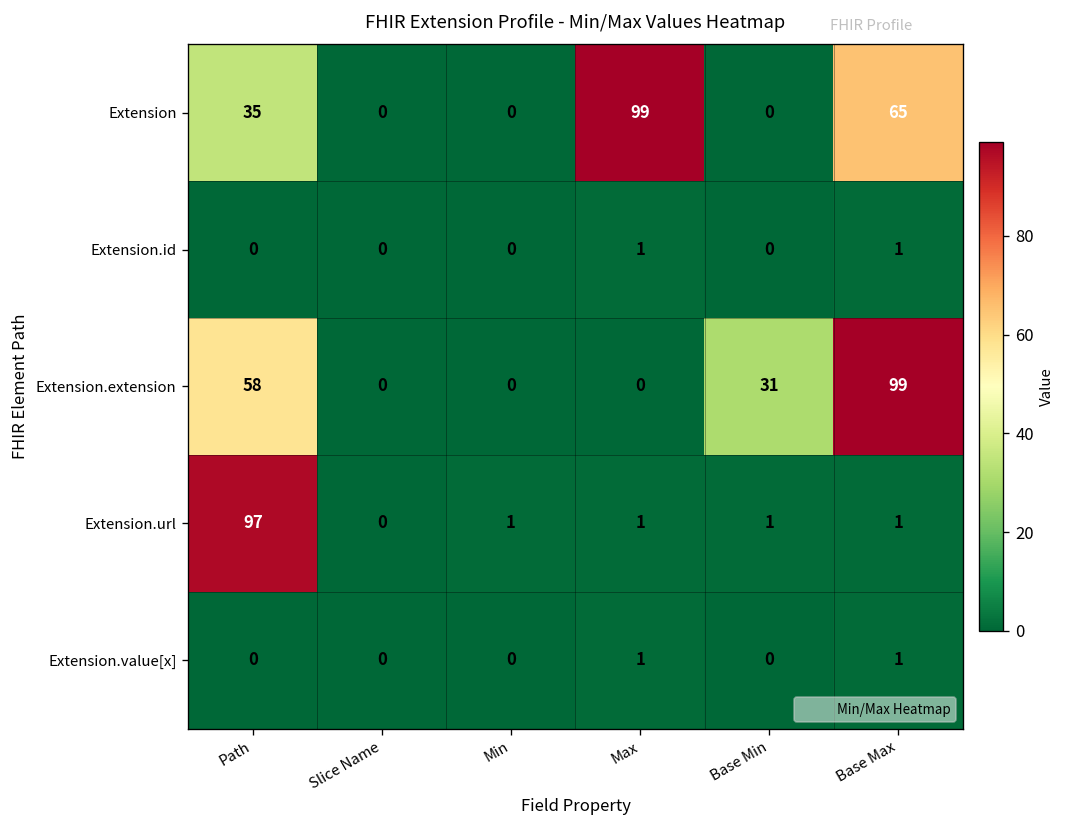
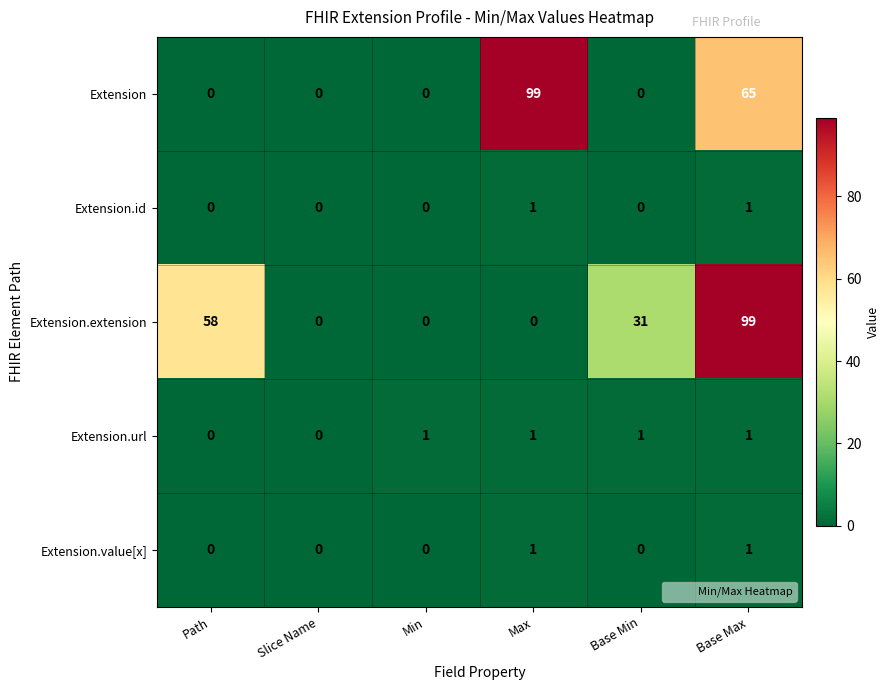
Extension, Path: 35 -> 0
Extension.url, Path: 97 -> 0
